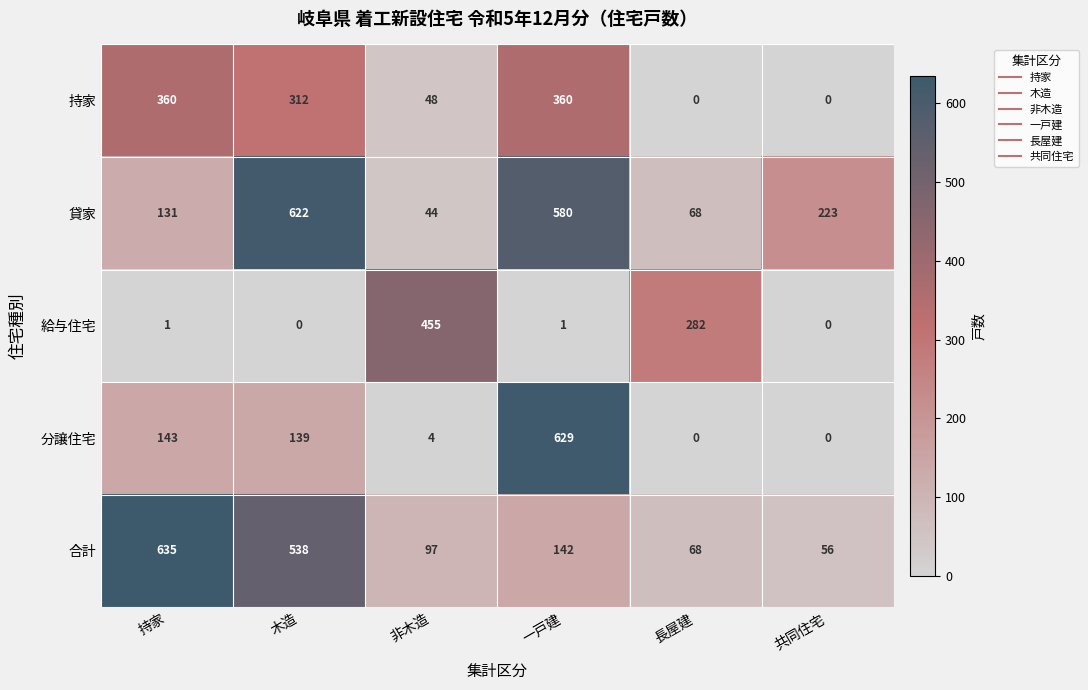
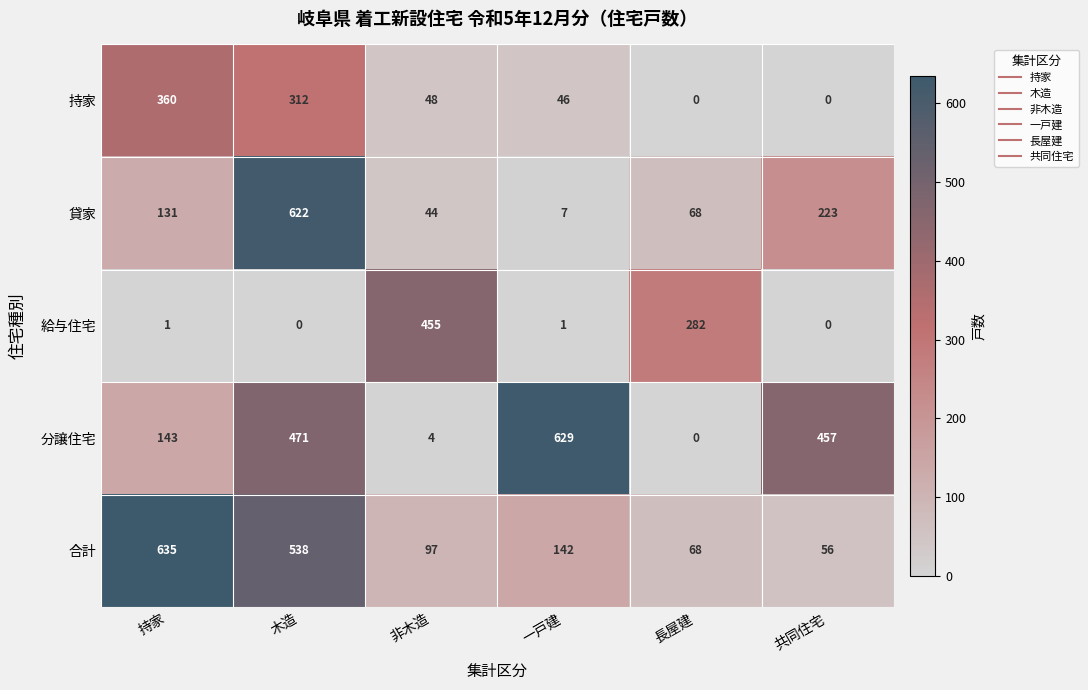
持家, 一戸建: 360 -> 46
貸家, 一戸建: 580 -> 7
分譲住宅, 木造: 139 -> 471
分譲住宅, 共同住宅: 0 -> 457
